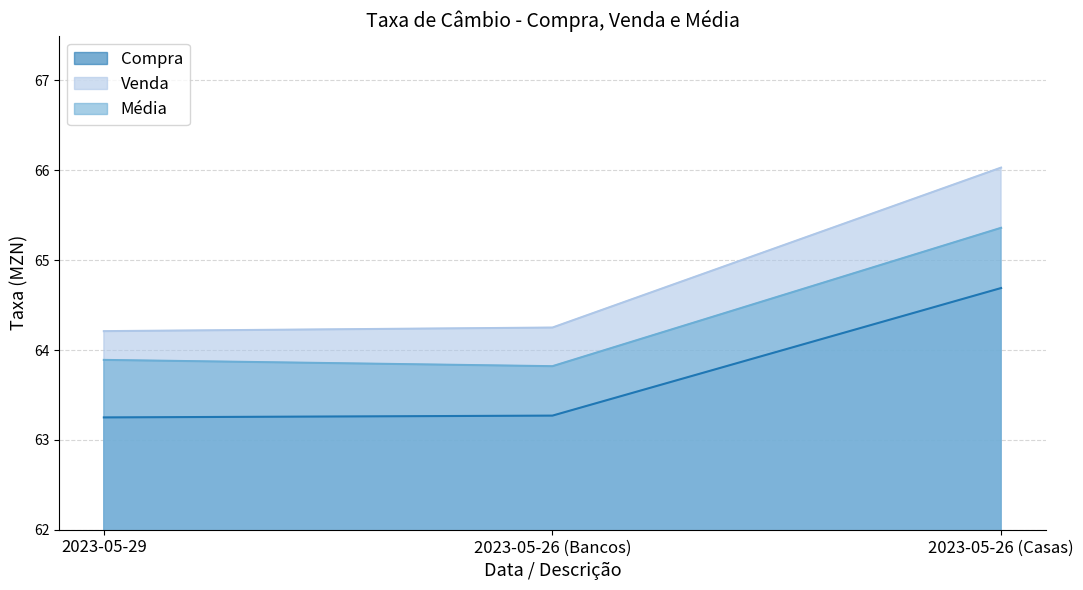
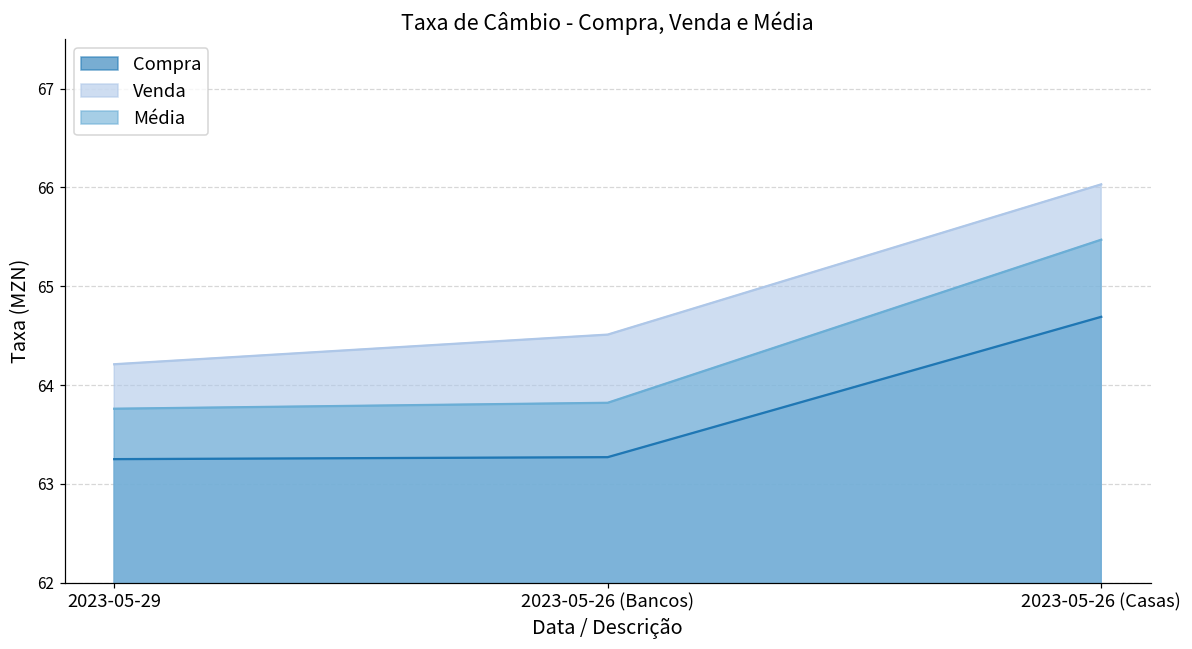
Média, 2023-05-29: 63.9 -> 63.8
Venda, 2023-05-26 (Bancos): 64.3 -> 64.5
Média, 2023-05-26 (Casas): 65.4 -> 65.5
